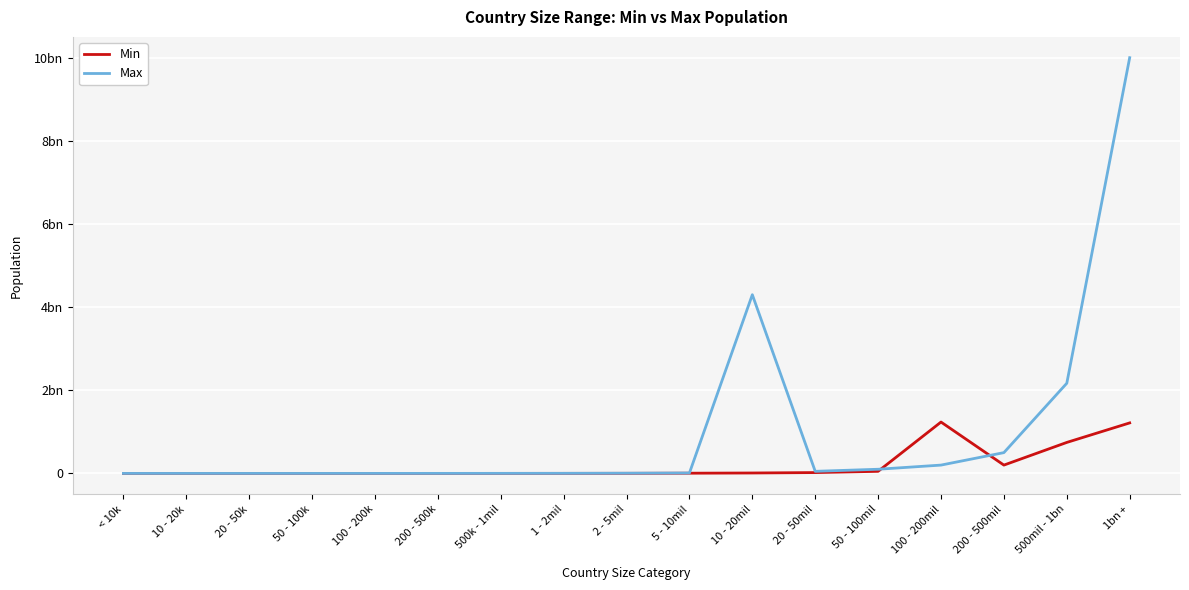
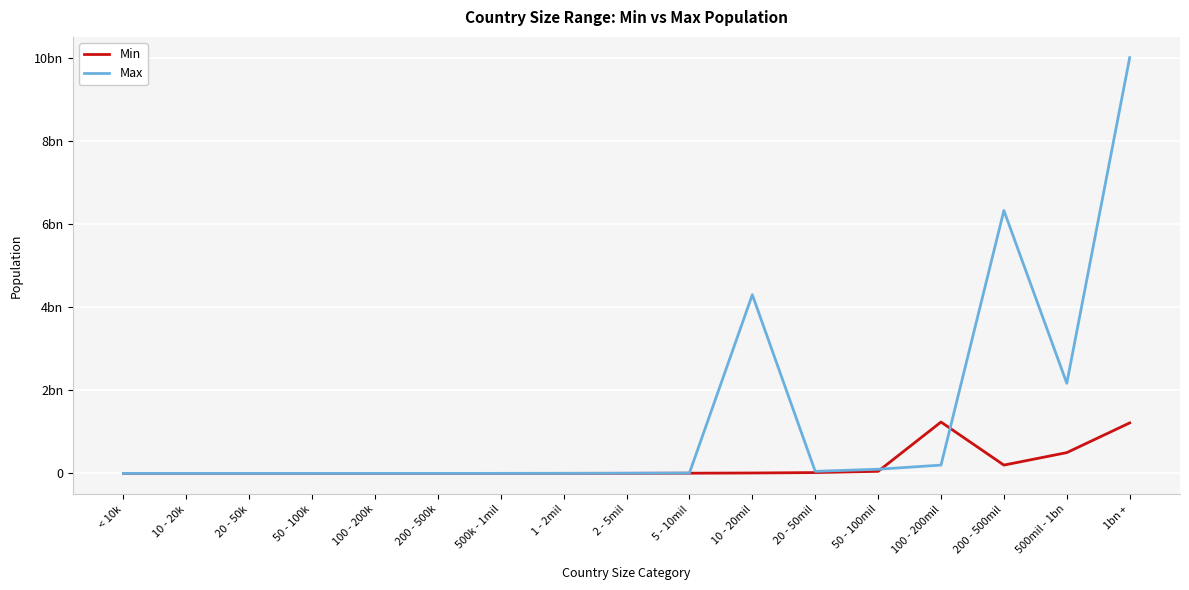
Max, 200 - 500mil: 500000000 -> 6300000000
Min, 500mil - 1bn: 700000000 -> 500000000
